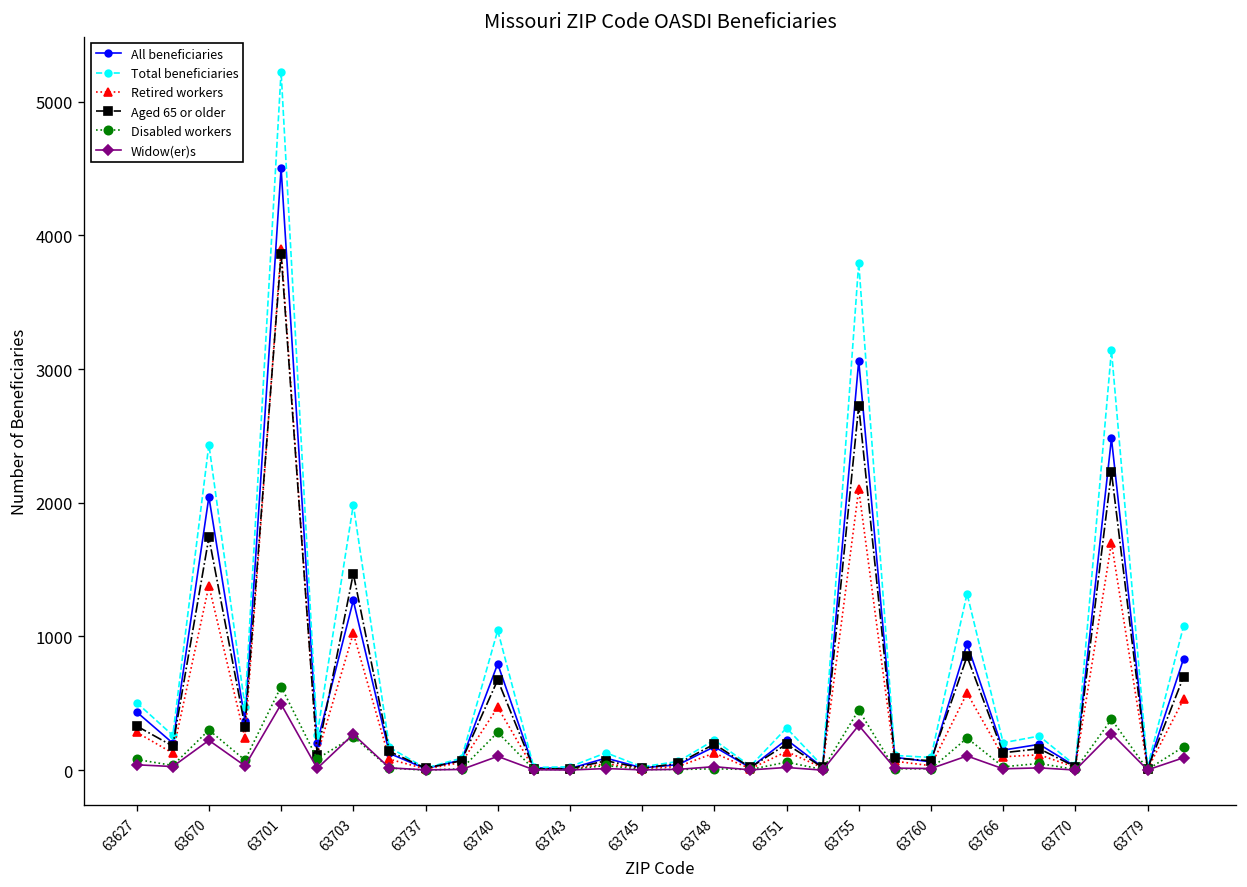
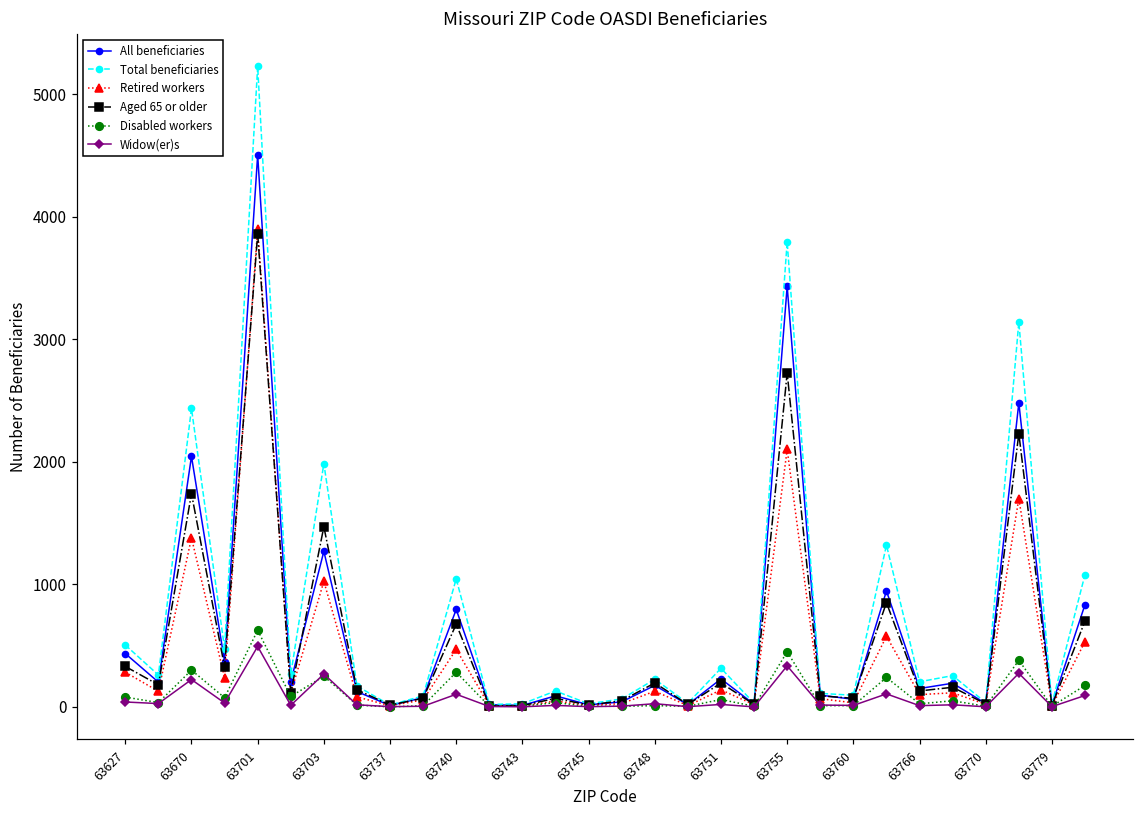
All beneficiaries, 63755: 3060 -> 3430
